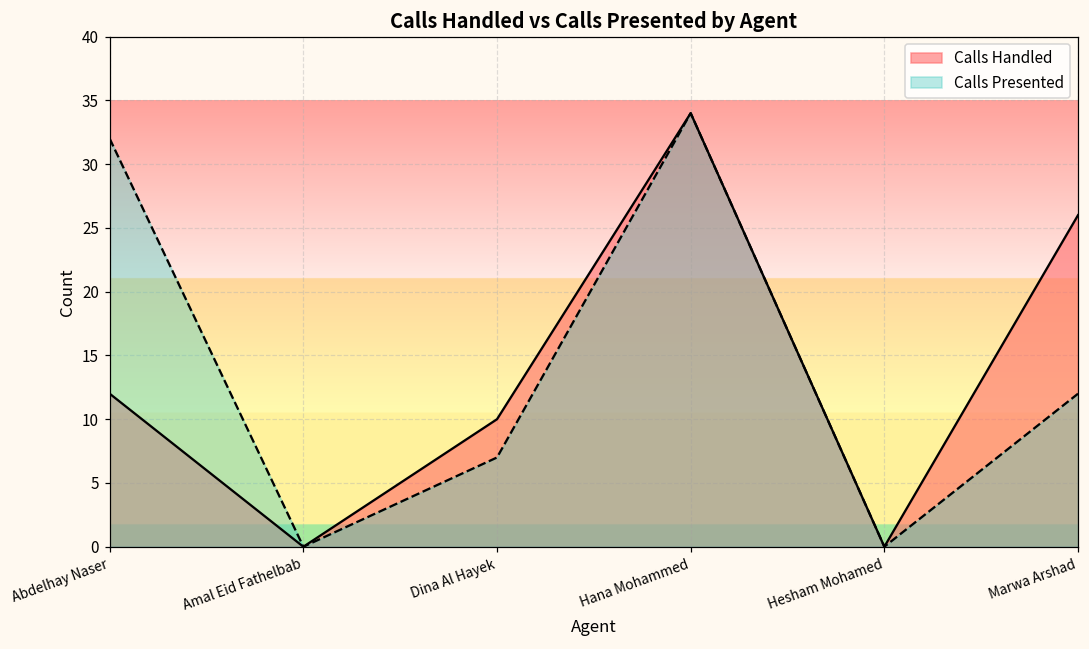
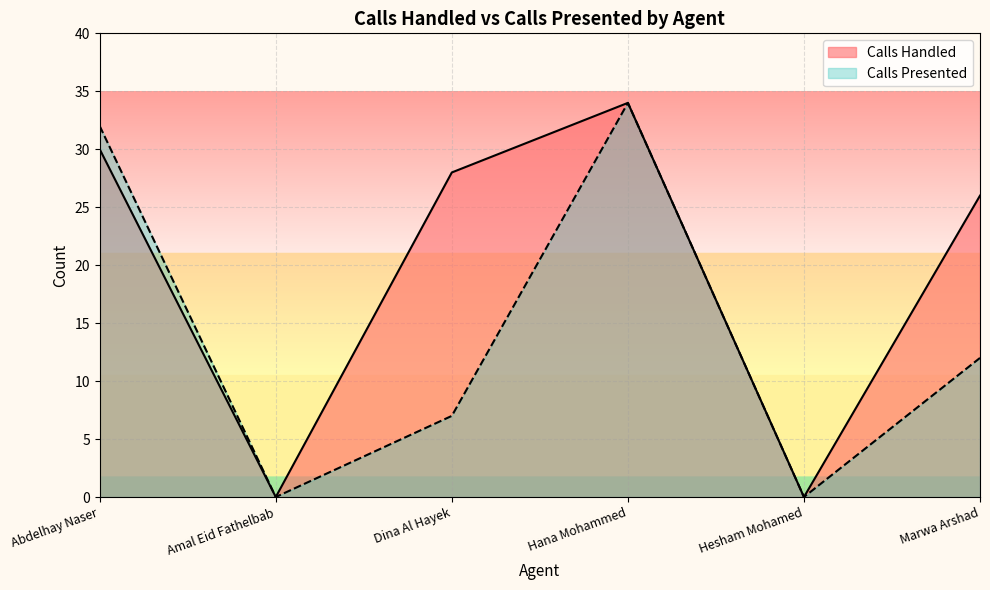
Calls Handled, Abdelhay Naser: 12 -> 30
Calls Handled, Dina Al Hayek: 10 -> 28
